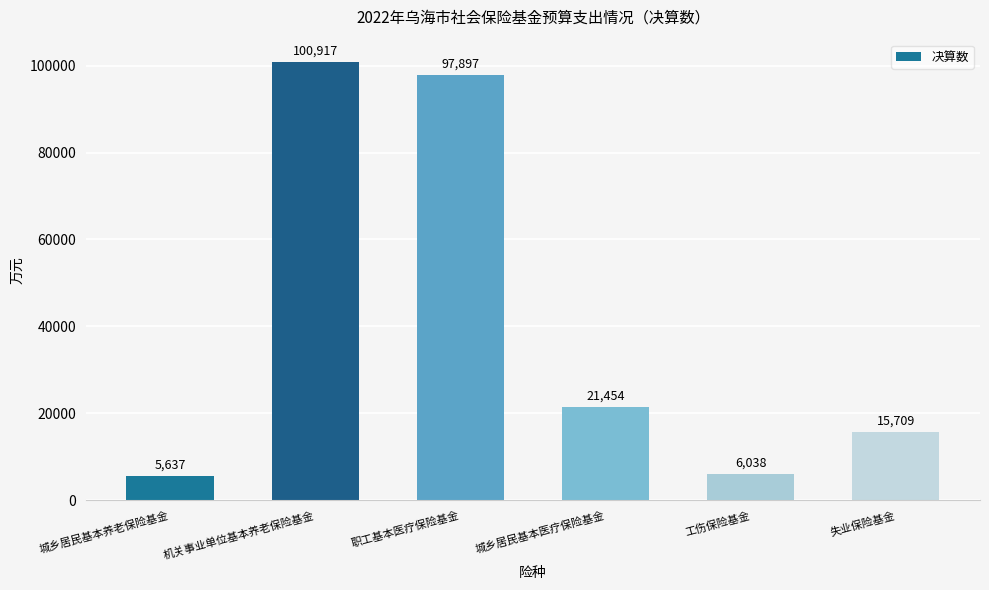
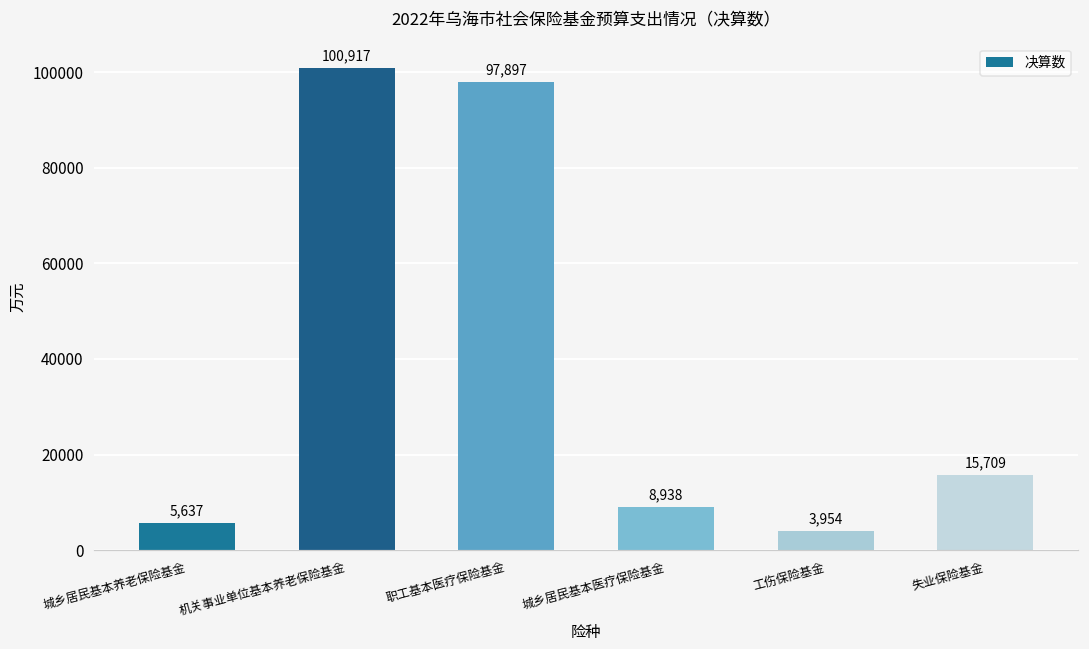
城乡居民基本医疗保险基金: 21,454 -> 8,938
工伤保险基金: 6,038 -> 3,954
